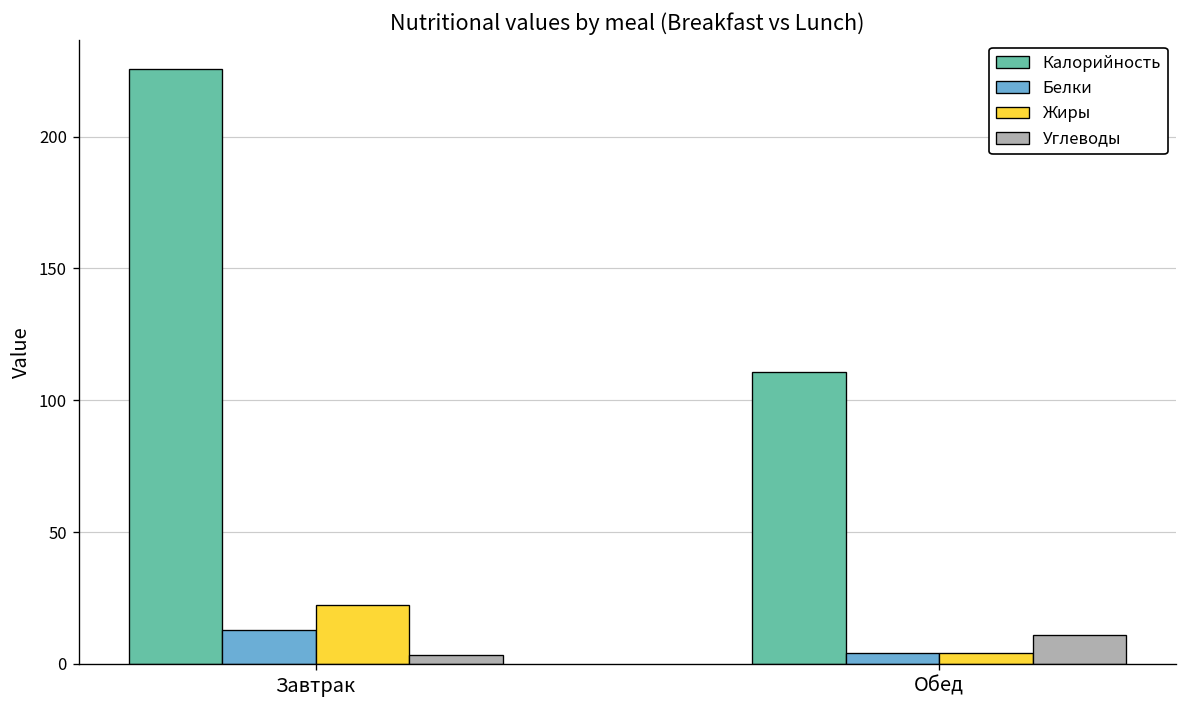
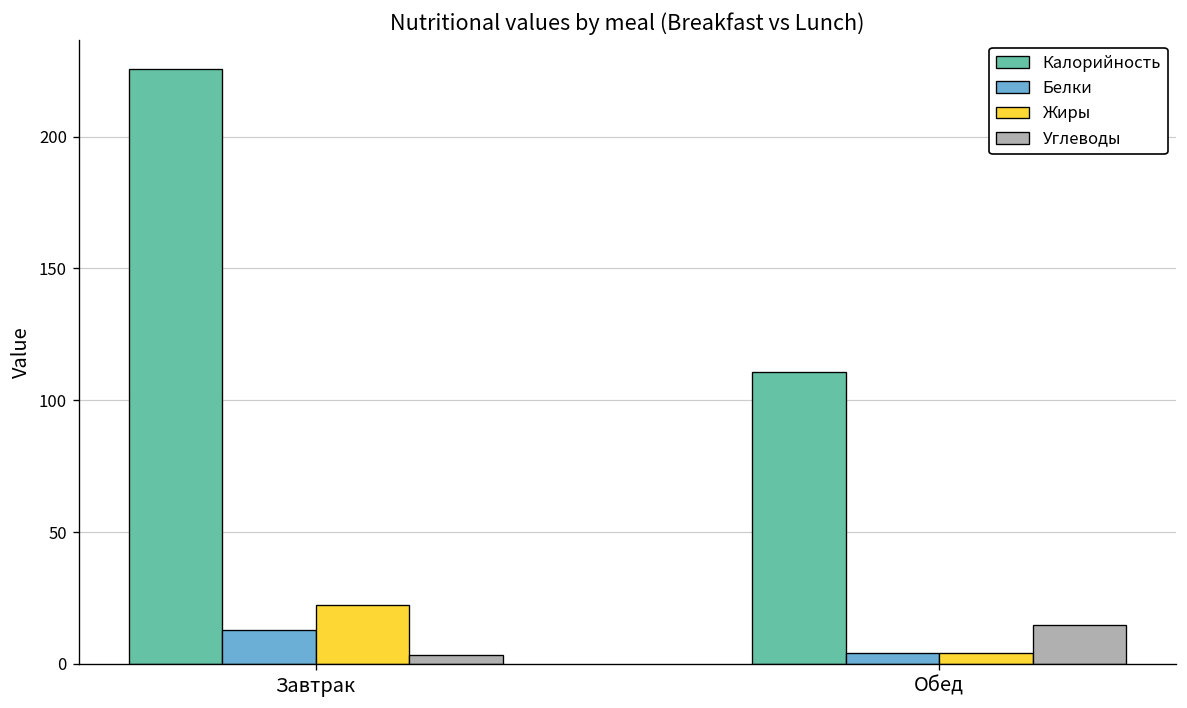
Углеводы, Обед: 11 -> 15
